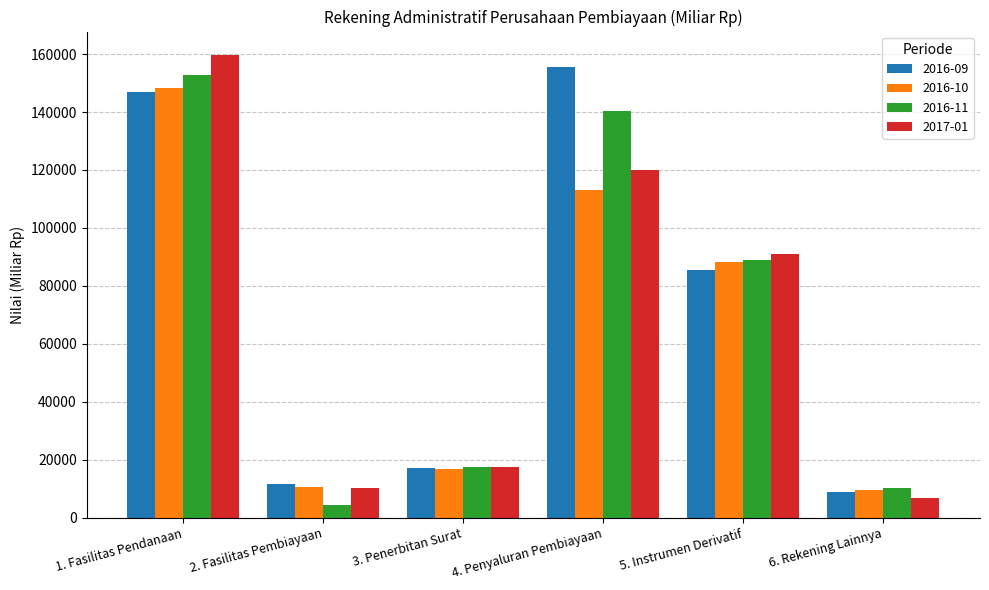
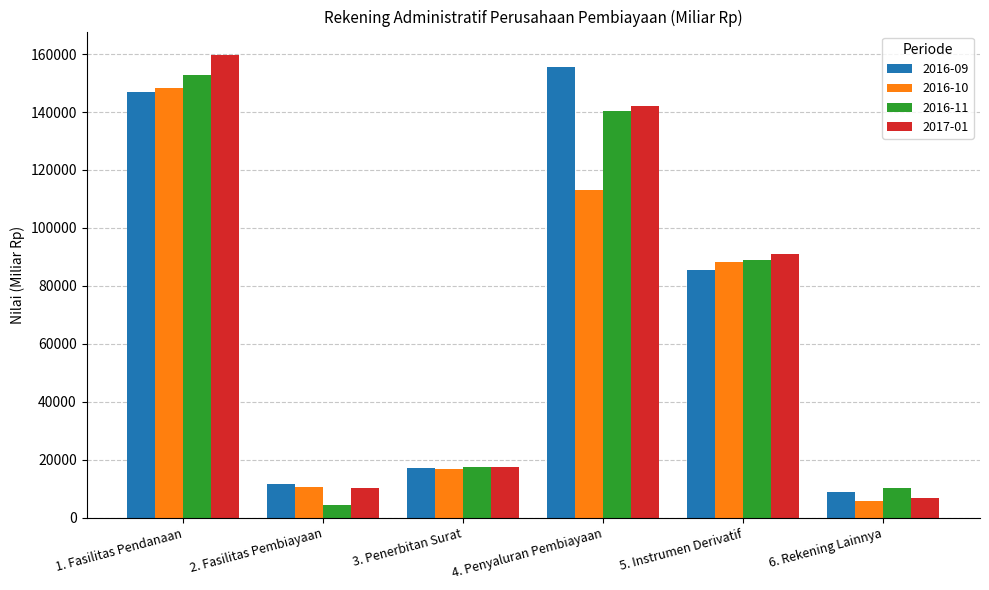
2017-01, 4. Penyaluran Pembiayaan: 120000 -> 142000
2016-10, 6. Rekening Lainnya: 10000 -> 6000
